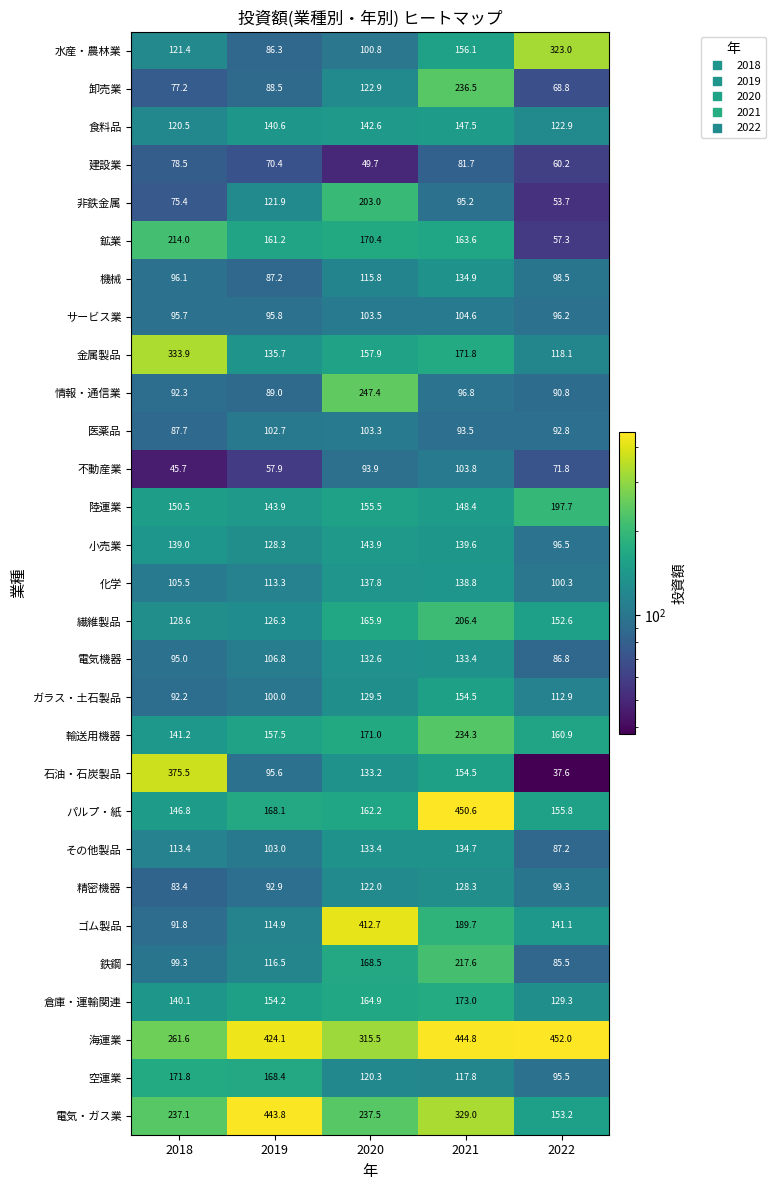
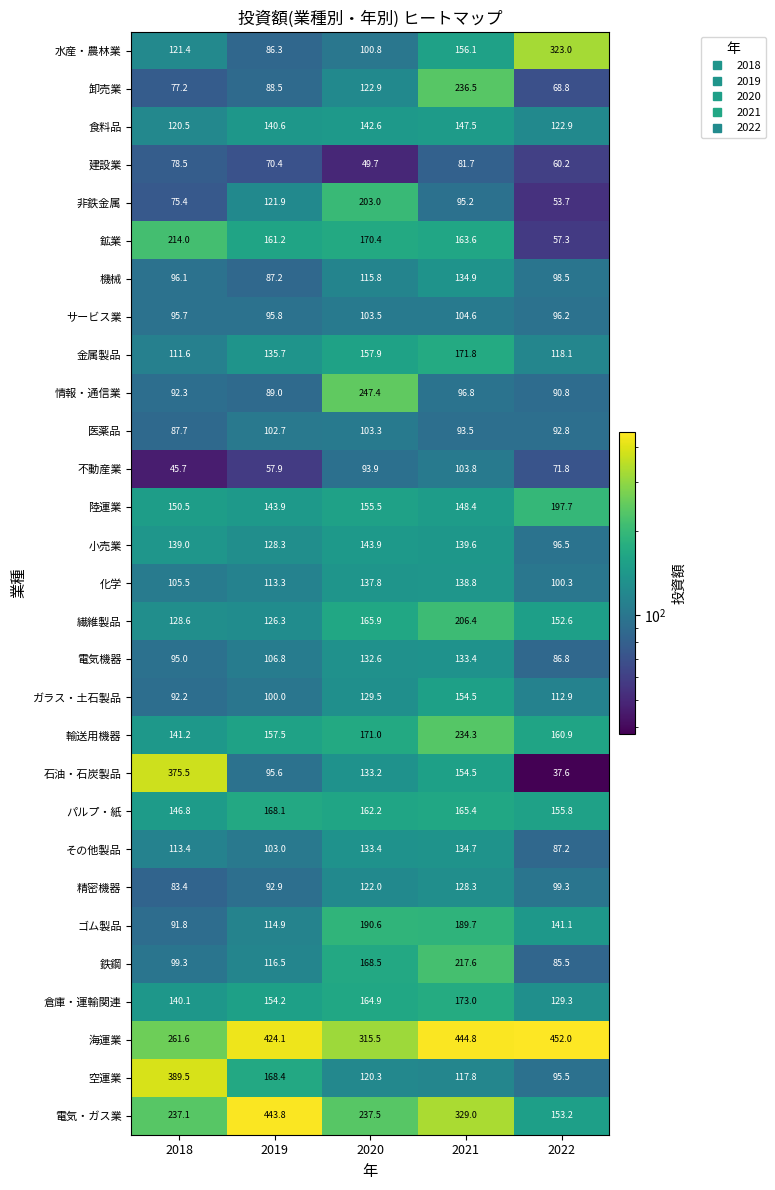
金属製品, 2018: 333.9 -> 111.6
パルプ・紙, 2021: 450.6 -> 165.4
ゴム製品, 2020: 412.7 -> 190.6
空運業, 2018: 171.8 -> 389.5
